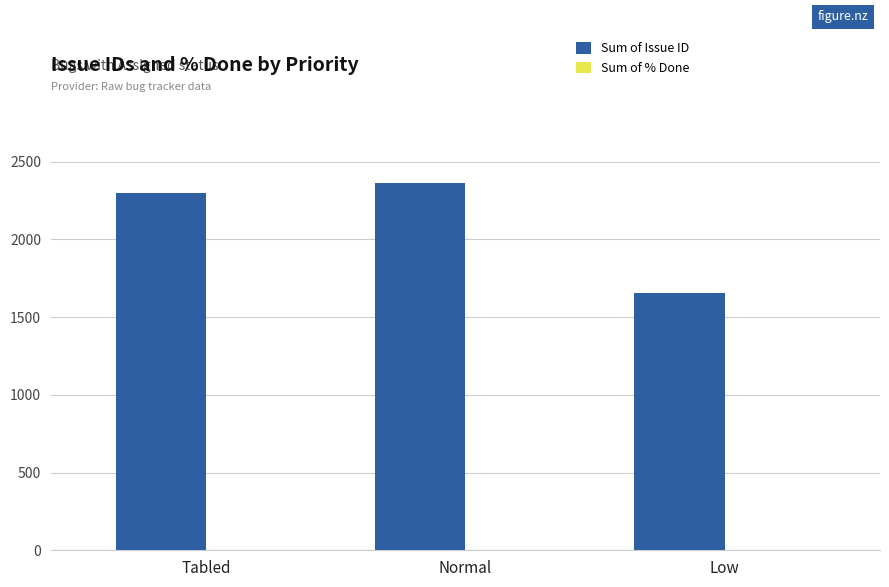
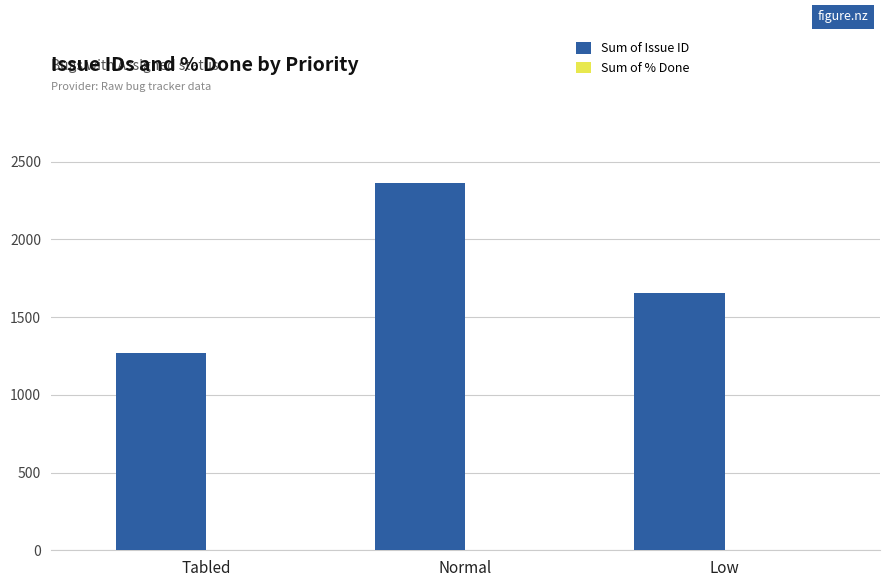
Sum of Issue ID, Tabled: 2300 -> 1270
